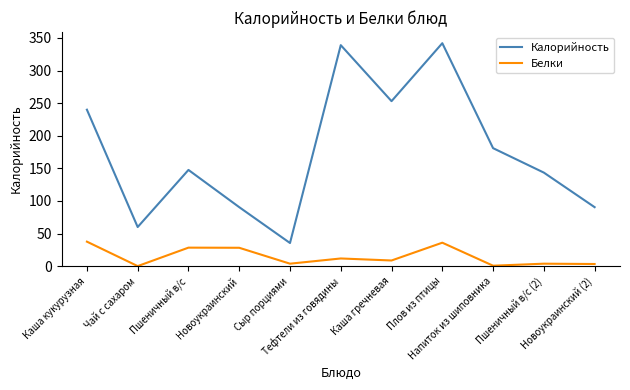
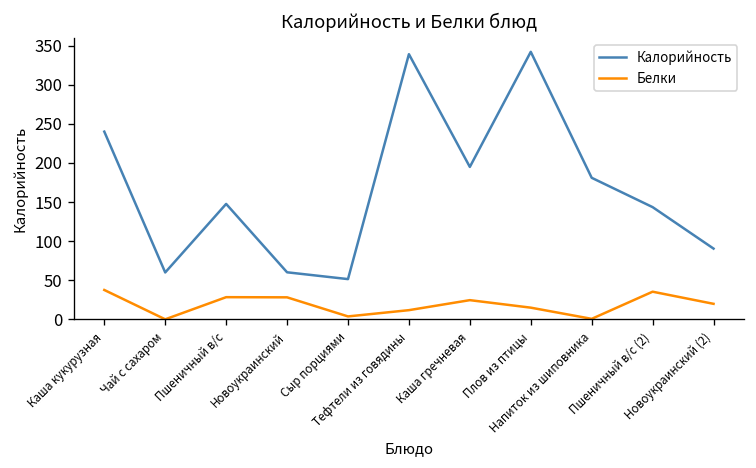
Калорийность, Новоукраинский: 90 -> 60
Калорийность, Сыр порциями: 40 -> 50
Калорийность, Каша гречневая: 250 -> 190
Белки, Каша гречневая: 10 -> 20
Белки, Плов из птицы: 40 -> 20
Белки, Пшеничный в/с (2): 0 -> 40
Белки, Новоукраинский (2): 0 -> 20
